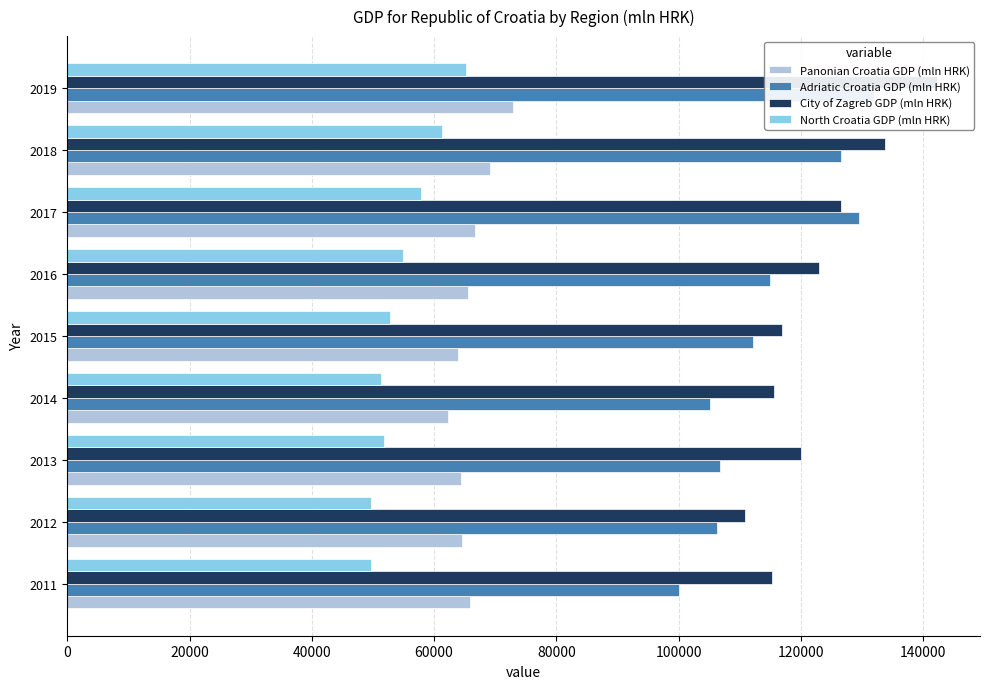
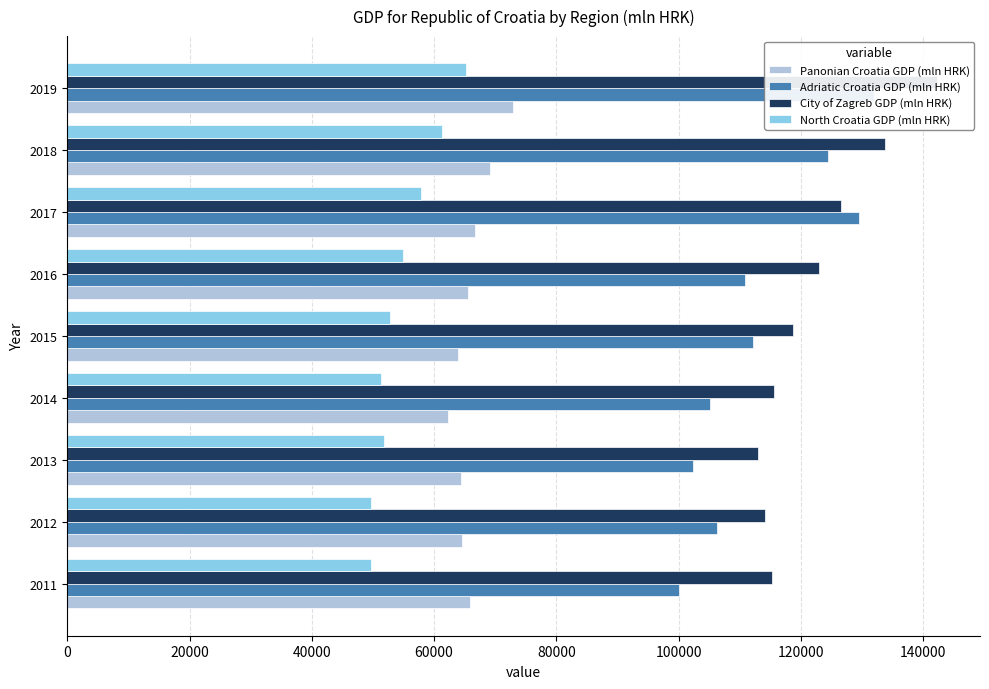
Adriatic Croatia GDP (mln HRK), 2018: 127000 -> 124000
Adriatic Croatia GDP (mln HRK), 2016: 115000 -> 111000
City of Zagreb GDP (mln HRK), 2015: 117000 -> 119000
City of Zagreb GDP (mln HRK), 2013: 120000 -> 113000
Adriatic Croatia GDP (mln HRK), 2013: 107000 -> 102000
City of Zagreb GDP (mln HRK), 2012: 111000 -> 114000
